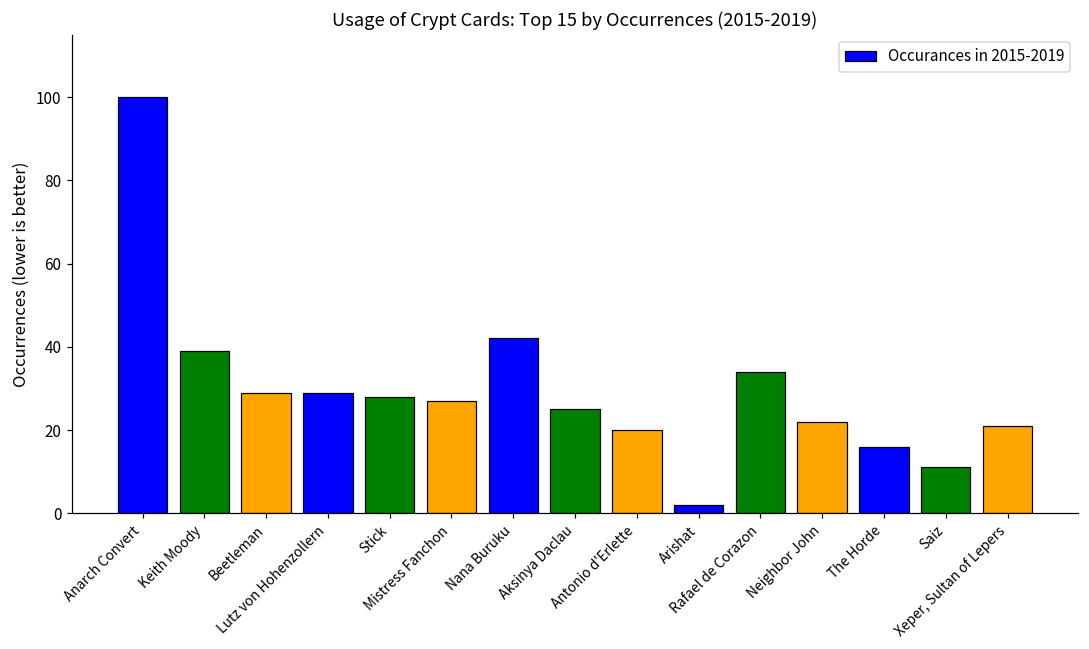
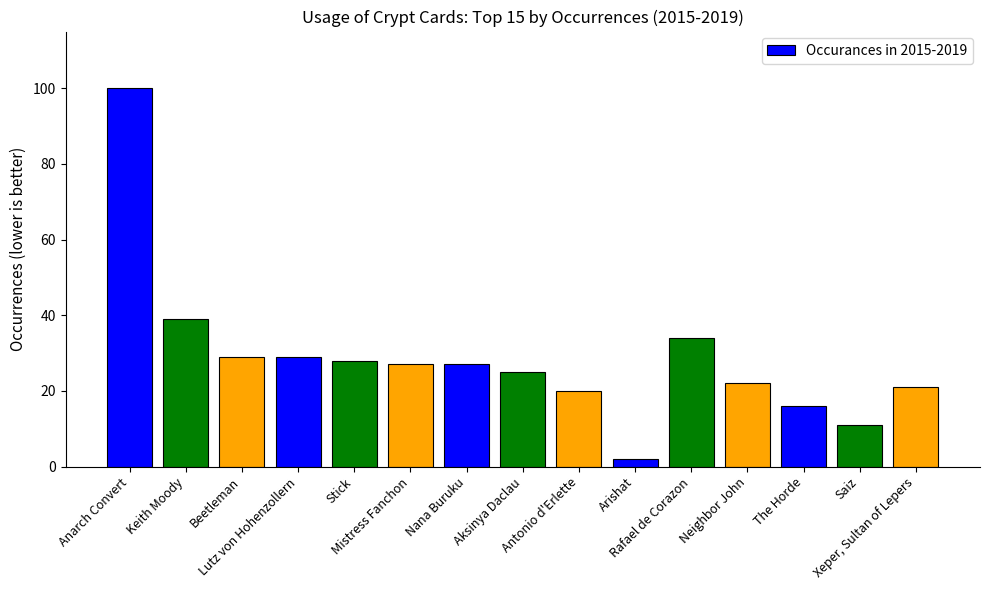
Nana Buruku: 42 -> 27
